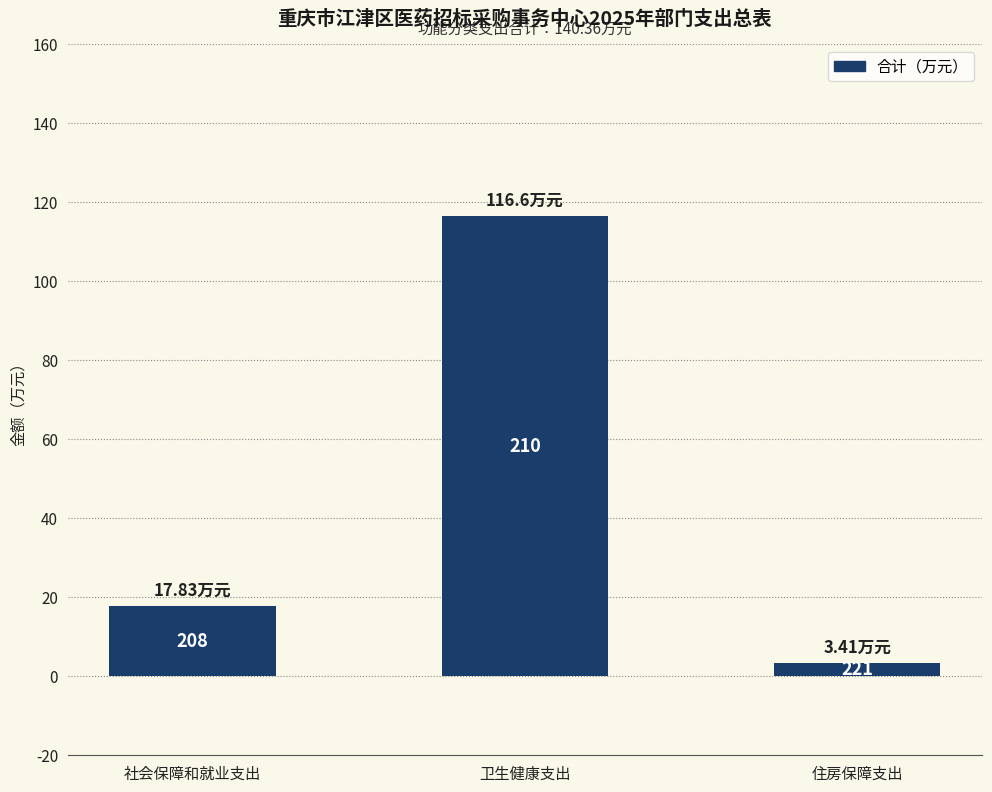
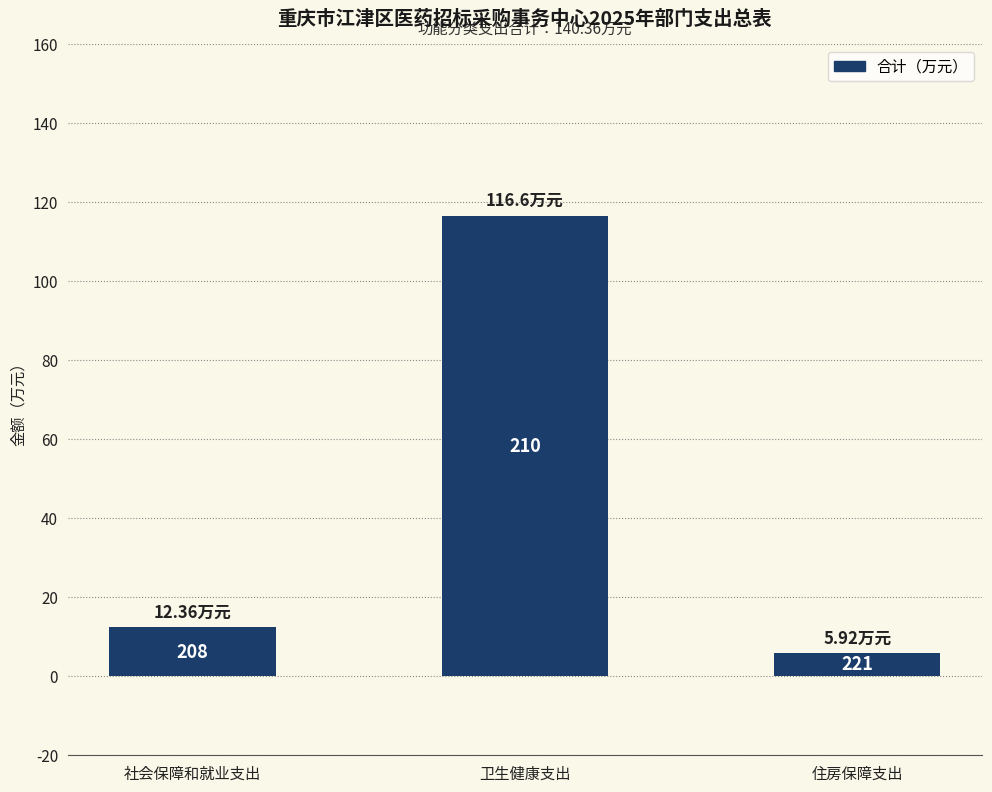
社会保障和就业支出: 17.83 -> 12.36
住房保障支出: 3.41 -> 5.92
